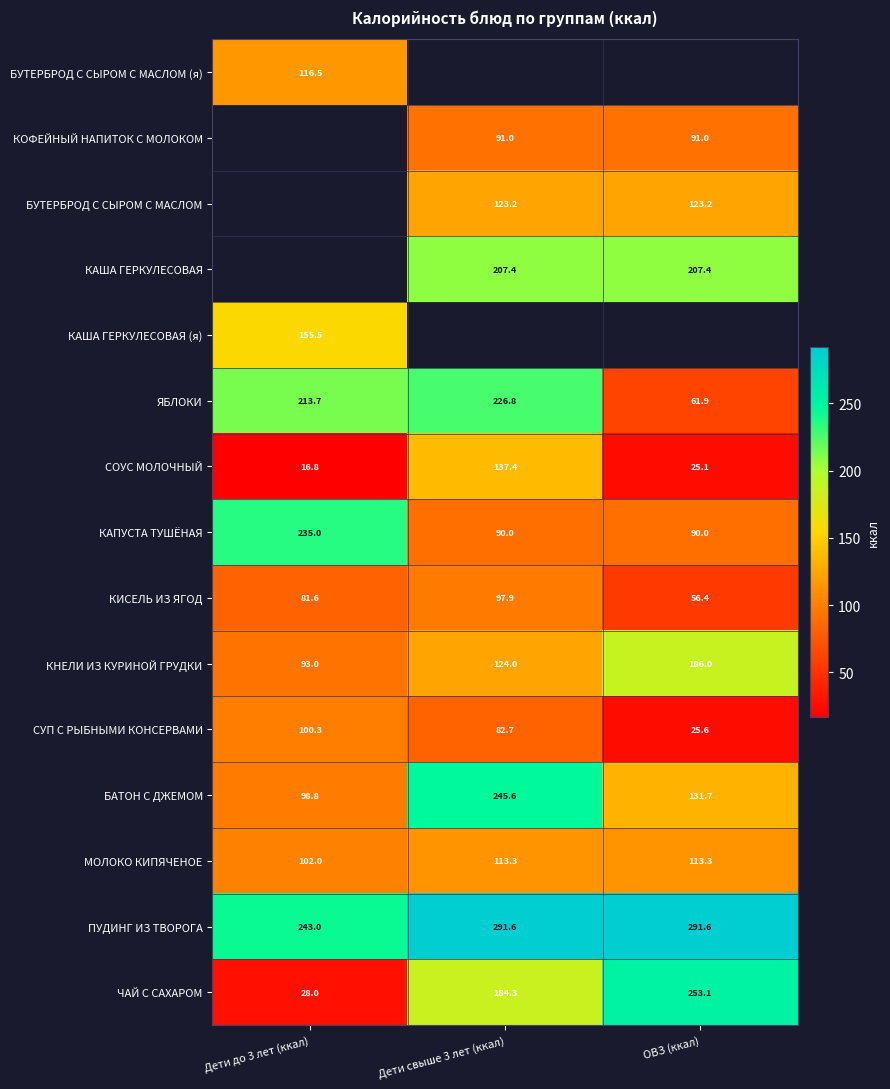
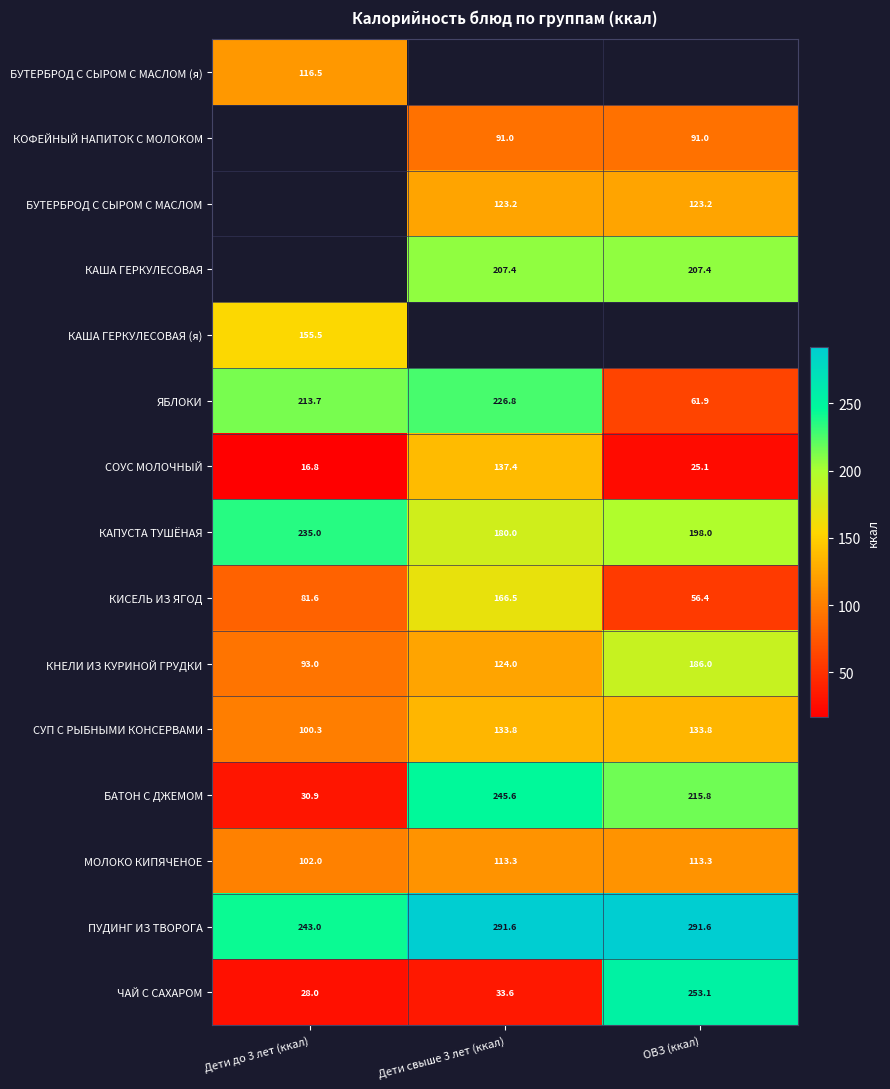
КАПУСТА ТУШЁНАЯ, Дети свыше 3 лет (ккал): 90.0 -> 180.0
КАПУСТА ТУШЁНАЯ, ОВЗ (ккал): 90.0 -> 198.0
КИСЕЛЬ ИЗ ЯГОД, Дети свыше 3 лет (ккал): 97.9 -> 166.5
СУП С РЫБНЫМИ КОНСЕРВАМИ, Дети свыше 3 лет (ккал): 82.7 -> 133.8
СУП С РЫБНЫМИ КОНСЕРВАМИ, ОВЗ (ккал): 25.6 -> 133.8
БАТОН С ДЖЕМОМ, Дети до 3 лет (ккал): 98.8 -> 30.9
БАТОН С ДЖЕМОМ, ОВЗ (ккал): 131.7 -> 215.8
ЧАЙ С САХАРОМ, Дети свыше 3 лет (ккал): 184.3 -> 33.6
